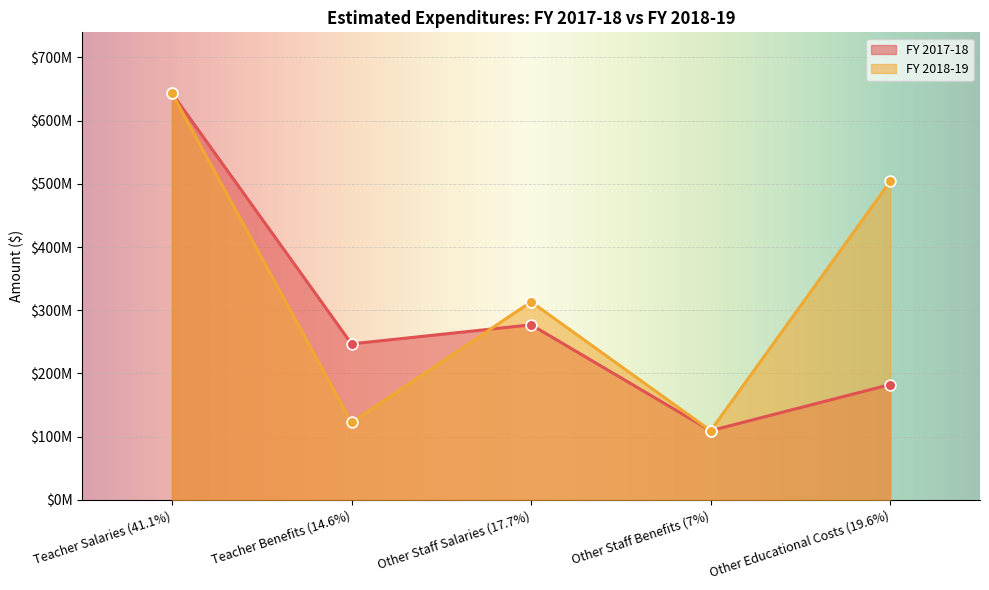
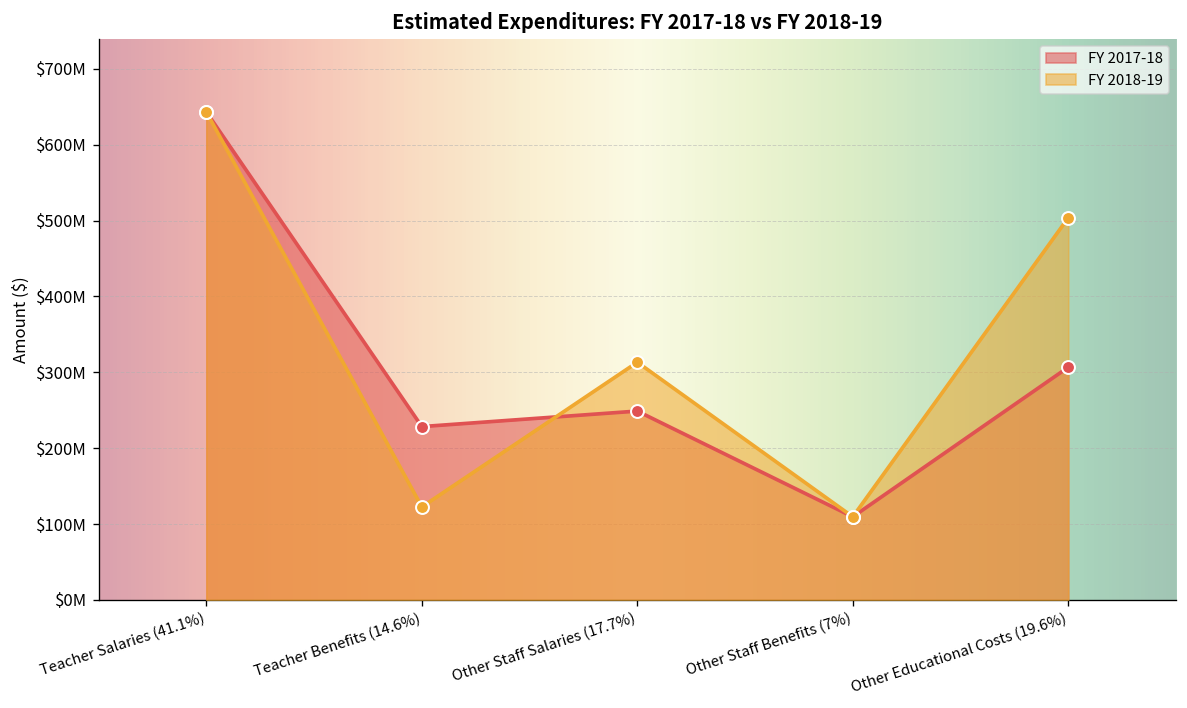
FY 2017-18, Teacher Benefits (14.6%): $250000000 -> $230000000
FY 2017-18, Other Staff Salaries (17.7%): $280000000 -> $250000000
FY 2017-18, Other Educational Costs (19.6%): $180000000 -> $310000000
